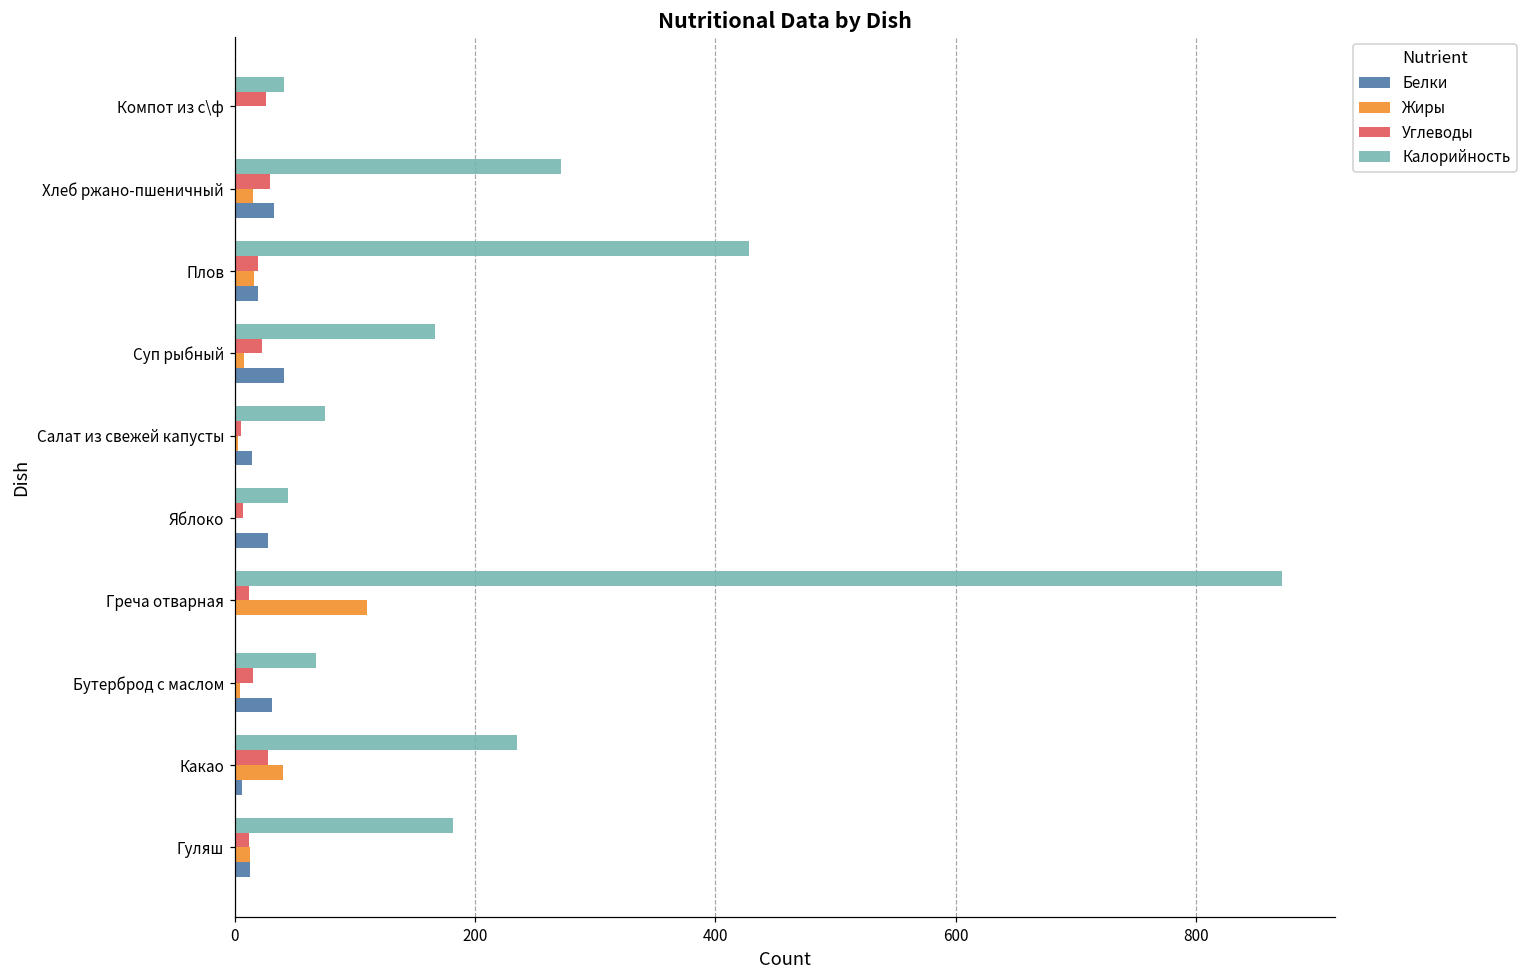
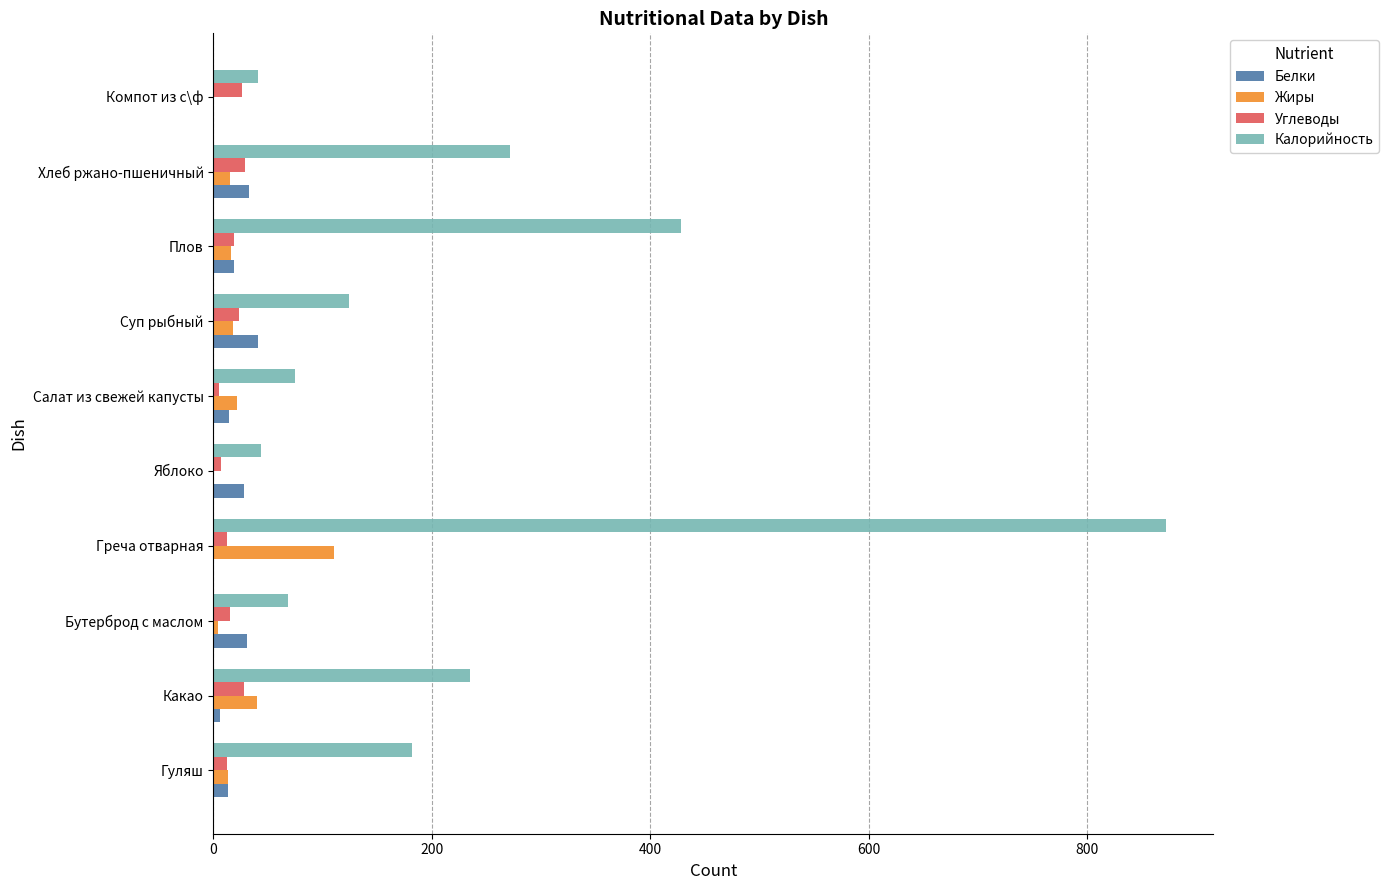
Калорийность, Суп рыбный: 167 -> 124
Жиры, Суп рыбный: 8 -> 18
Жиры, Салат из свежей капусты: 3 -> 22
